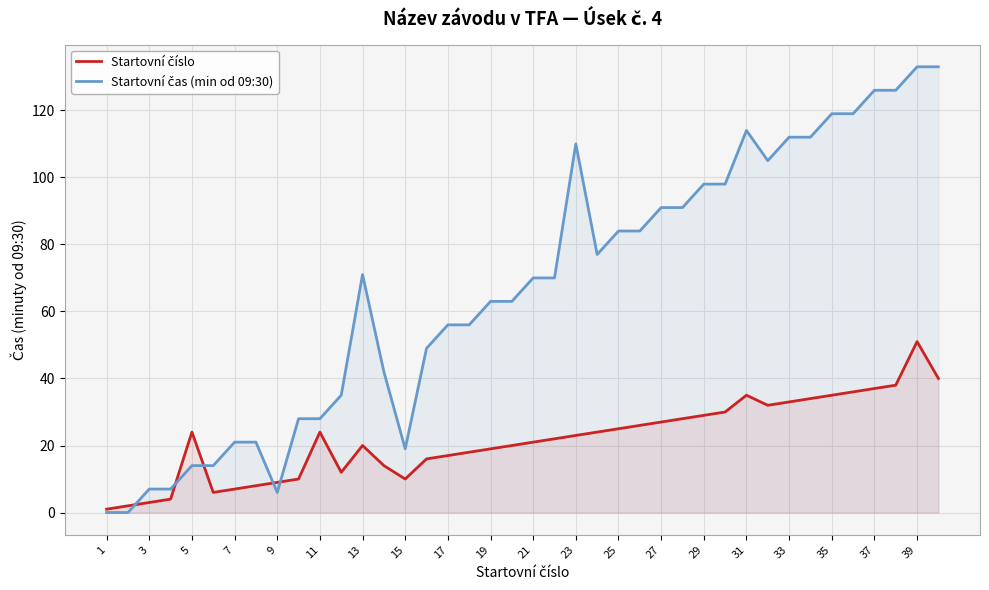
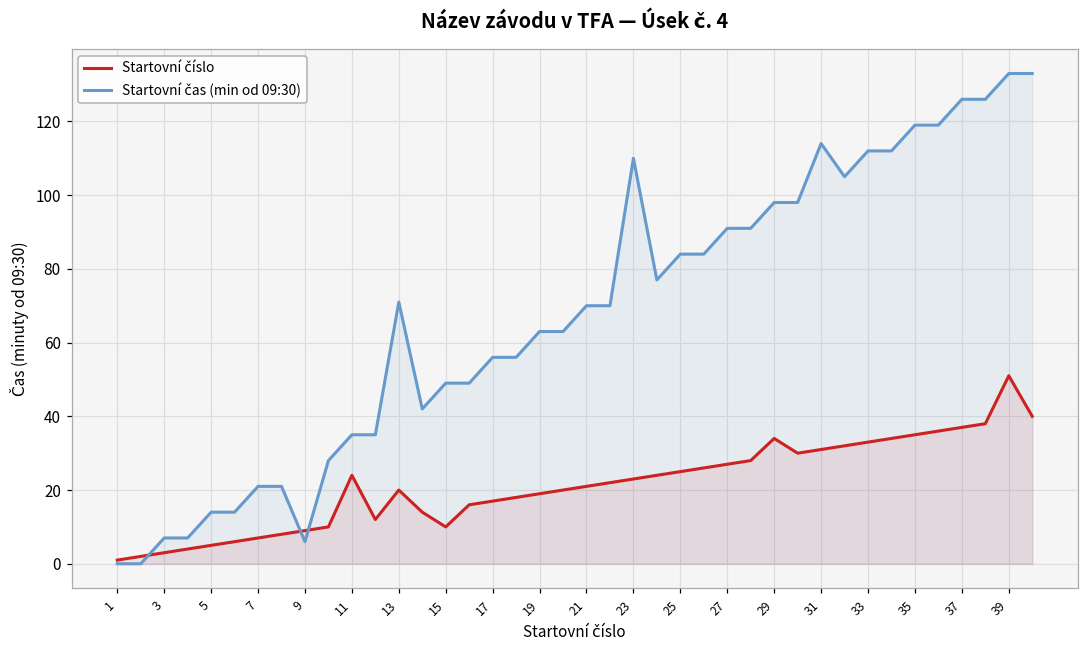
Startovní číslo, 5: 24 -> 5
Startovní čas (min od 09:30), 11: 28 -> 35
Startovní čas (min od 09:30), 15: 19 -> 49
Startovní číslo, 29: 29 -> 34
Startovní číslo, 31: 35 -> 31
